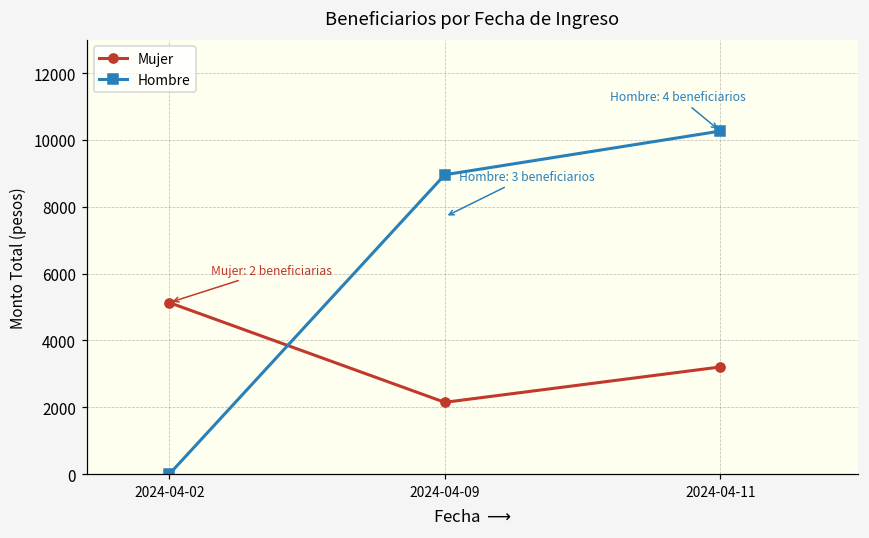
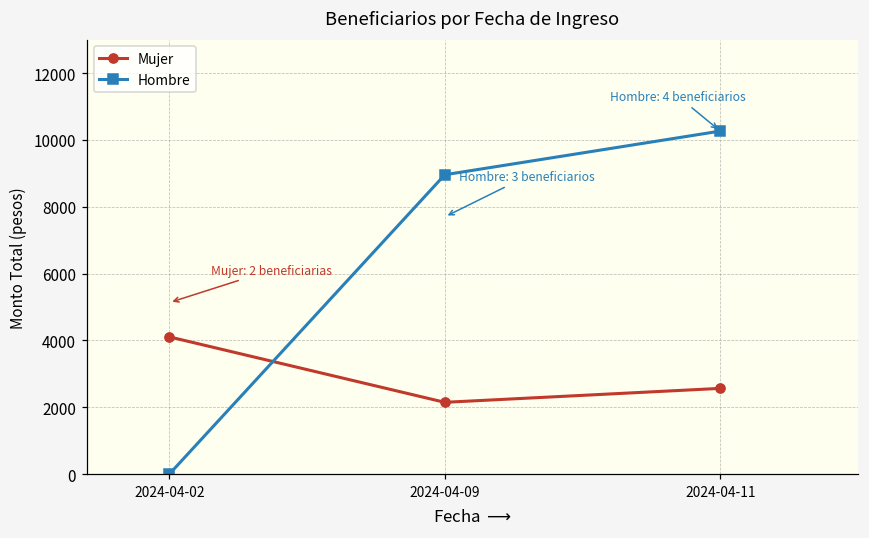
Mujer, 2024-04-02: 5100 -> 4100
Mujer, 2024-04-11: 3200 -> 2600
